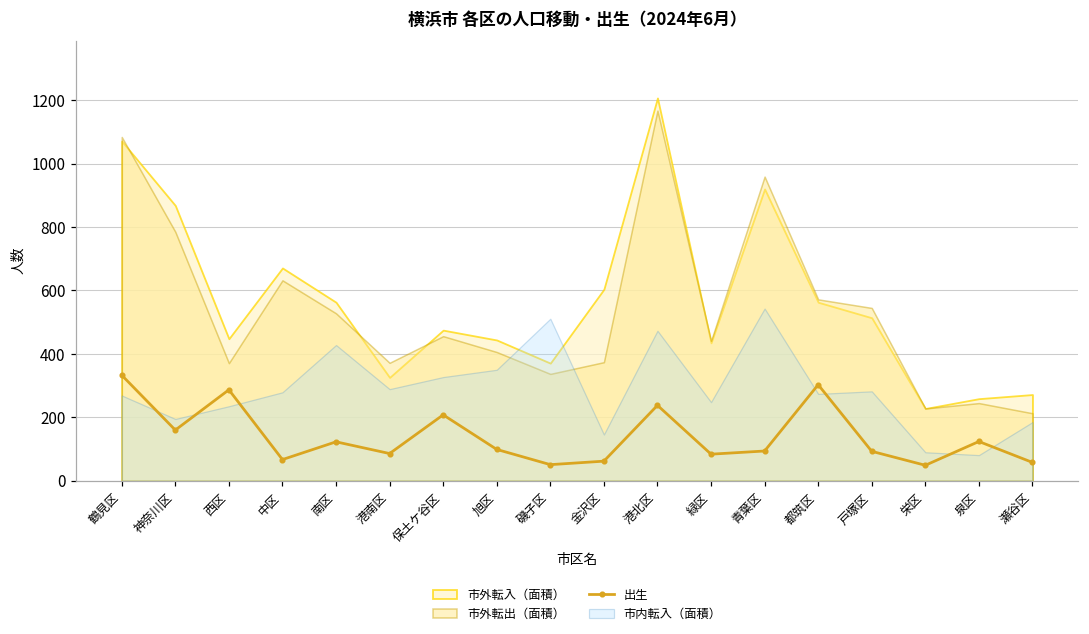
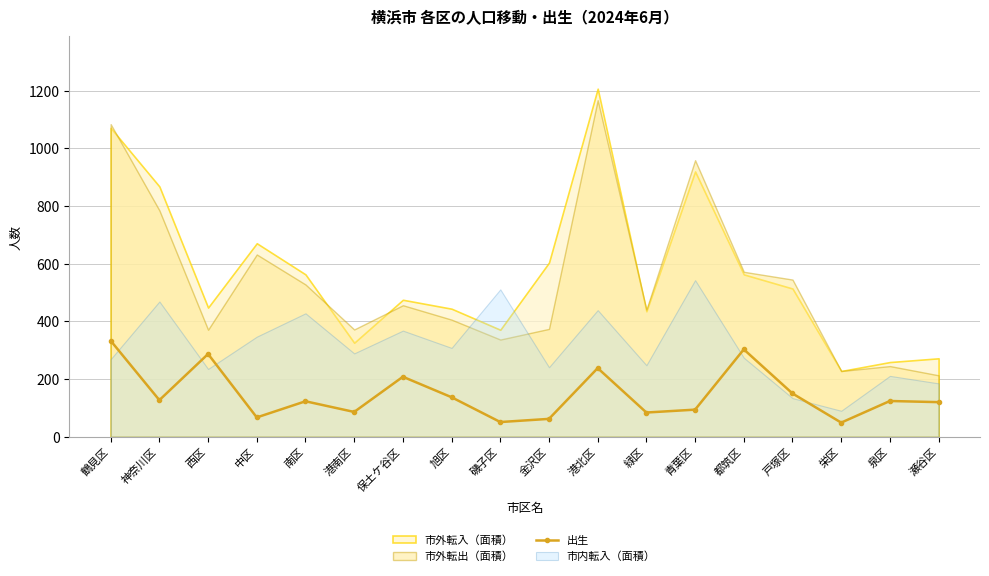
出生, 神奈川区: 160 -> 130
市内転入（面積）, 神奈川区: 200 -> 470
市内転入（面積）, 中区: 280 -> 350
市内転入（面積）, 保土ケ谷区: 330 -> 370
出生, 旭区: 100 -> 140
市内転入（面積）, 旭区: 350 -> 310
市内転入（面積）, 金沢区: 150 -> 240
市内転入（面積）, 港北区: 470 -> 440
出生, 戸塚区: 90 -> 150
市内転入（面積）, 戸塚区: 280 -> 130
市内転入（面積）, 泉区: 80 -> 210
出生, 瀬谷区: 60 -> 120
